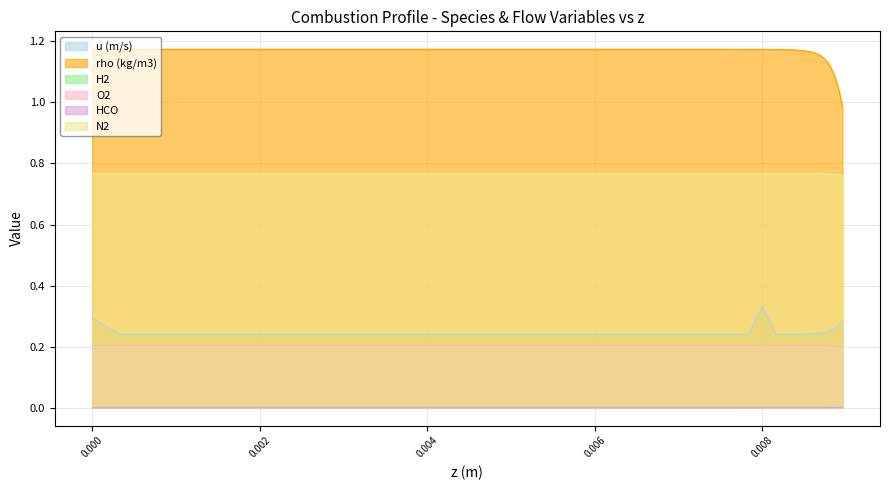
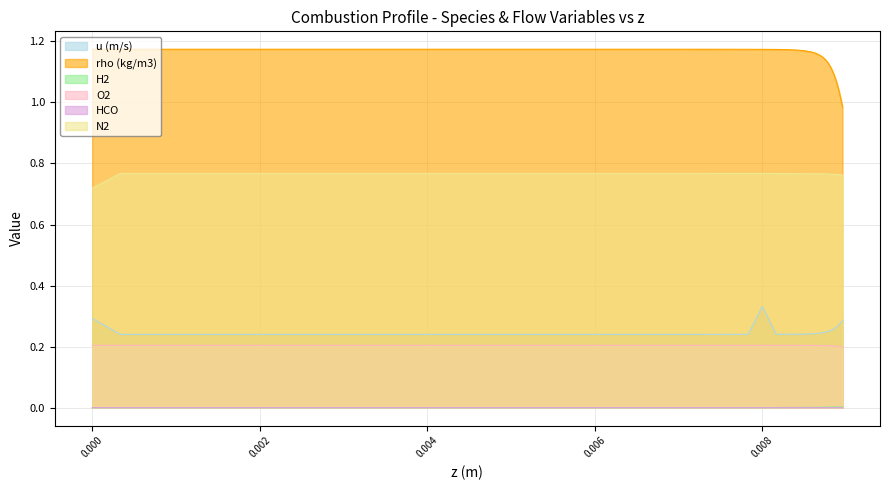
N2, 0.000: 0.77 -> 0.72
